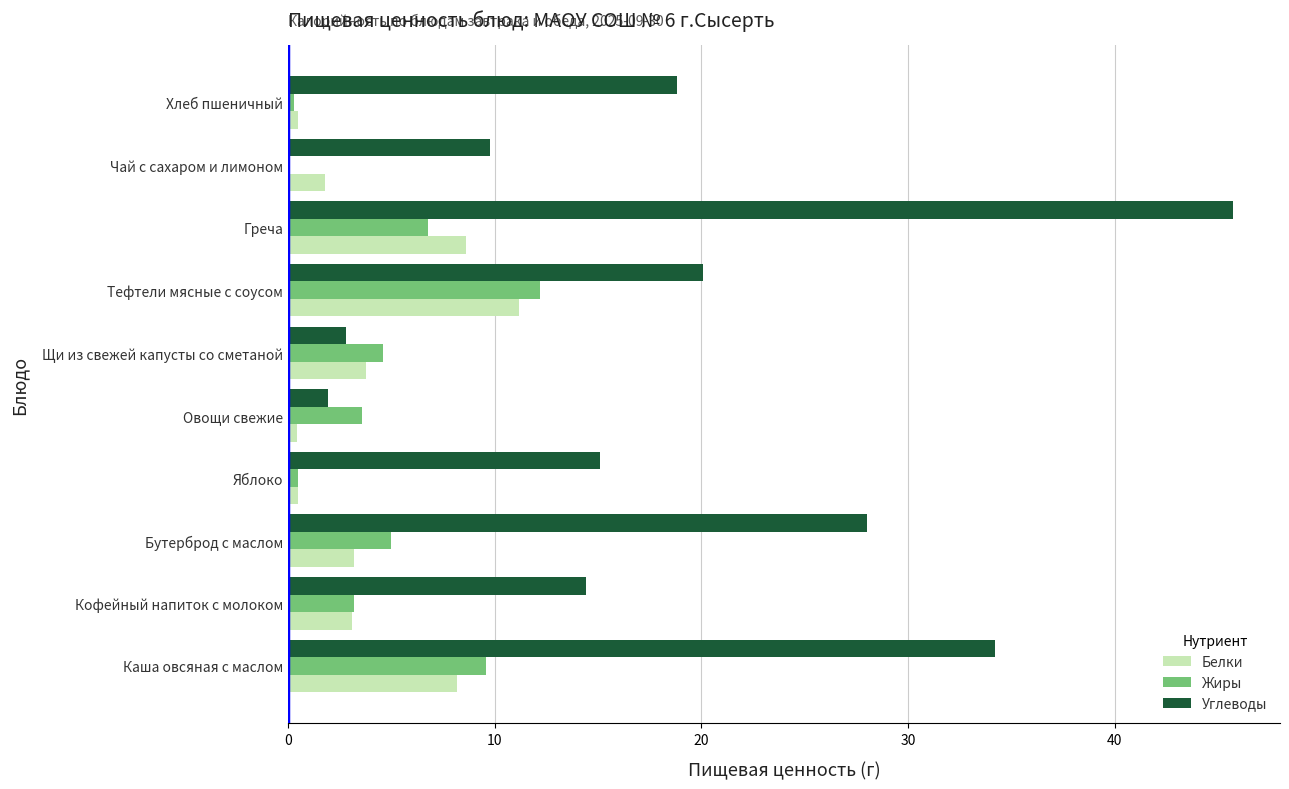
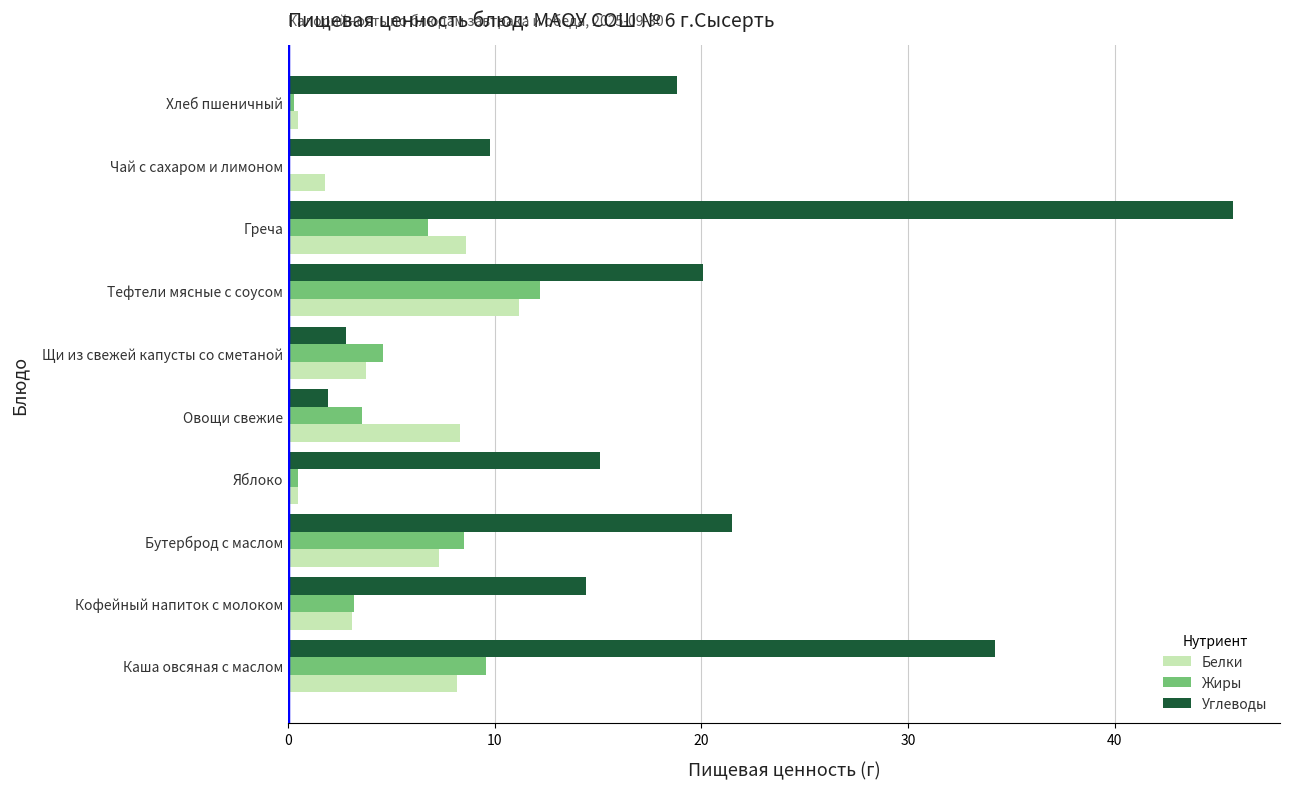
Белки, Овощи свежие: 0.4 -> 8.3
Углеводы, Бутерброд с маслом: 28.0 -> 21.5
Жиры, Бутерброд с маслом: 5.0 -> 8.5
Белки, Бутерброд с маслом: 3.2 -> 7.3
